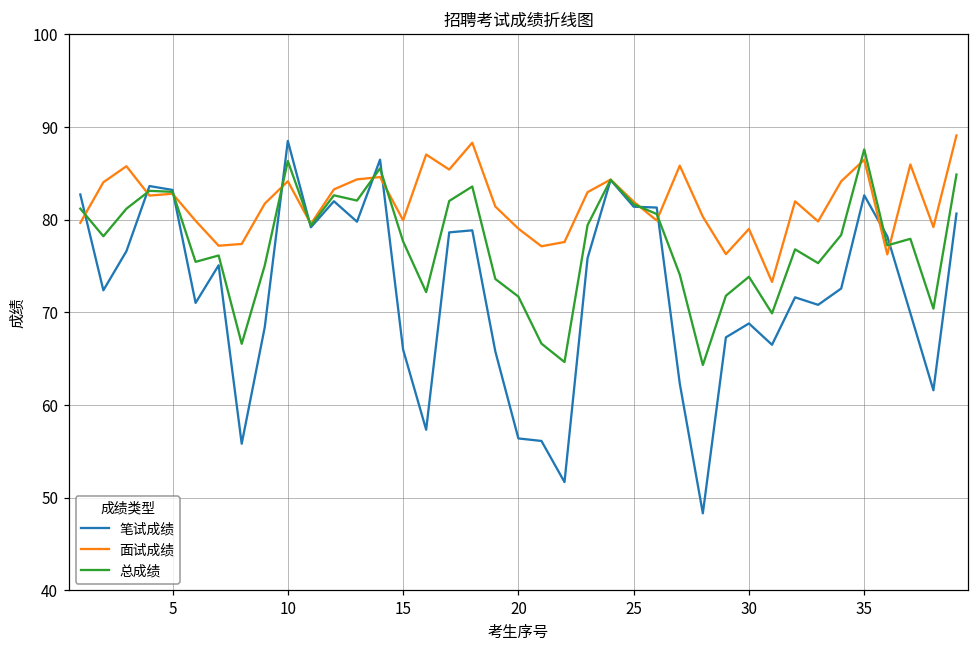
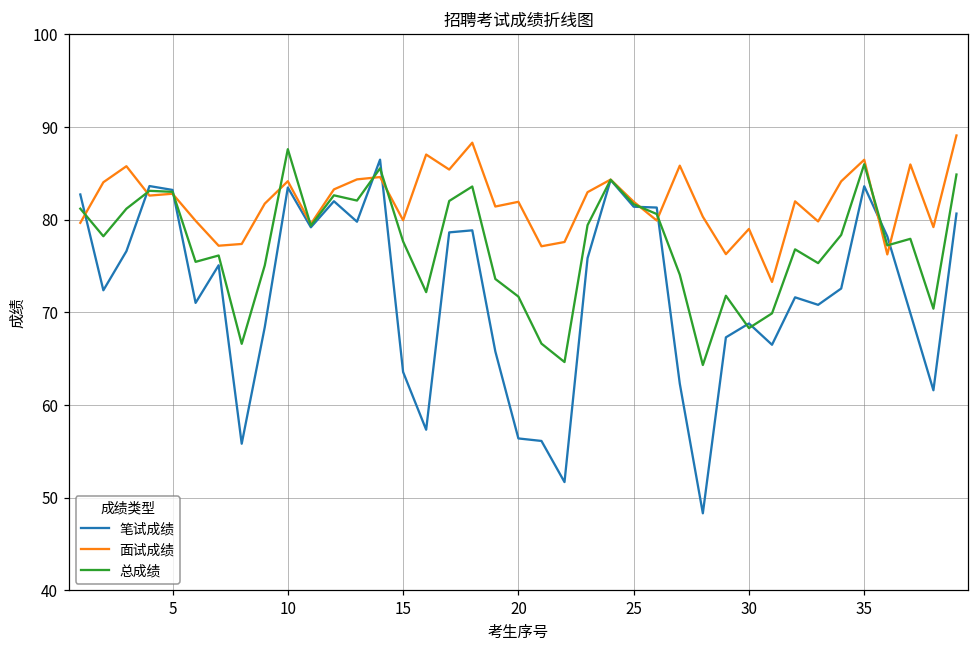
笔试成绩, 10: 89 -> 83
总成绩, 10: 86 -> 88
笔试成绩, 15: 66 -> 64
面试成绩, 20: 79 -> 82
总成绩, 30: 74 -> 68
笔试成绩, 35: 83 -> 84
总成绩, 35: 88 -> 86
